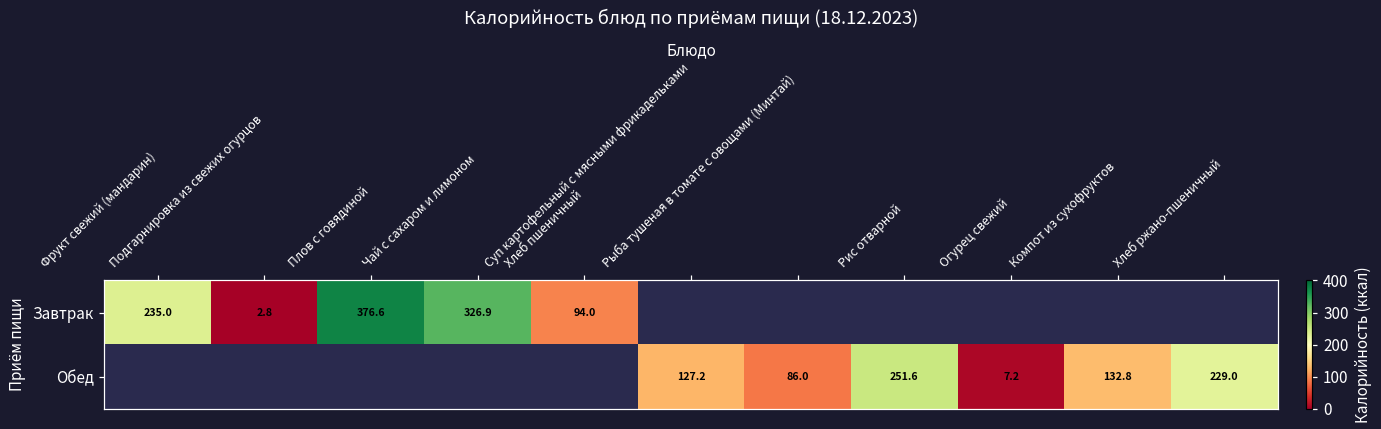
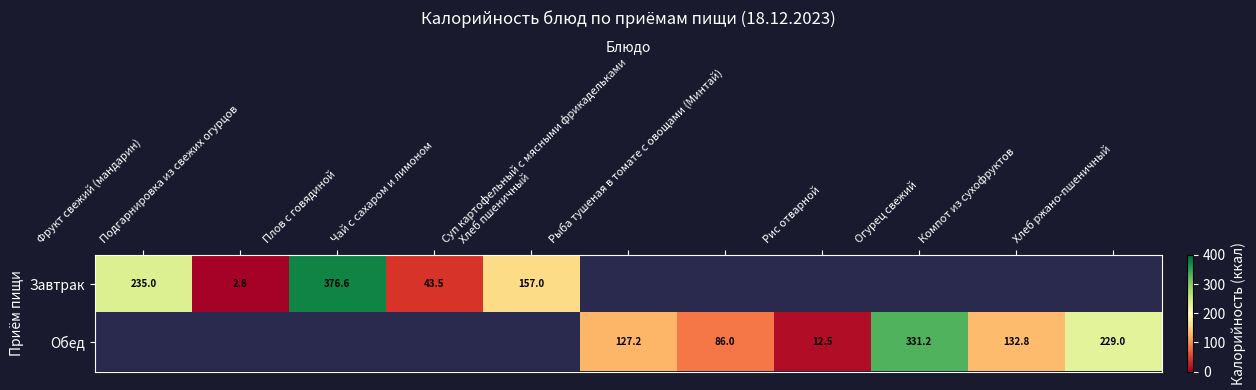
Завтрак, Чай с сахаром и лимоном: 326.9 -> 43.5
Завтрак, Хлеб пшеничный: 94.0 -> 157.0
Обед, Рис отварной: 251.6 -> 12.5
Обед, Огурец свежий: 7.2 -> 331.2
